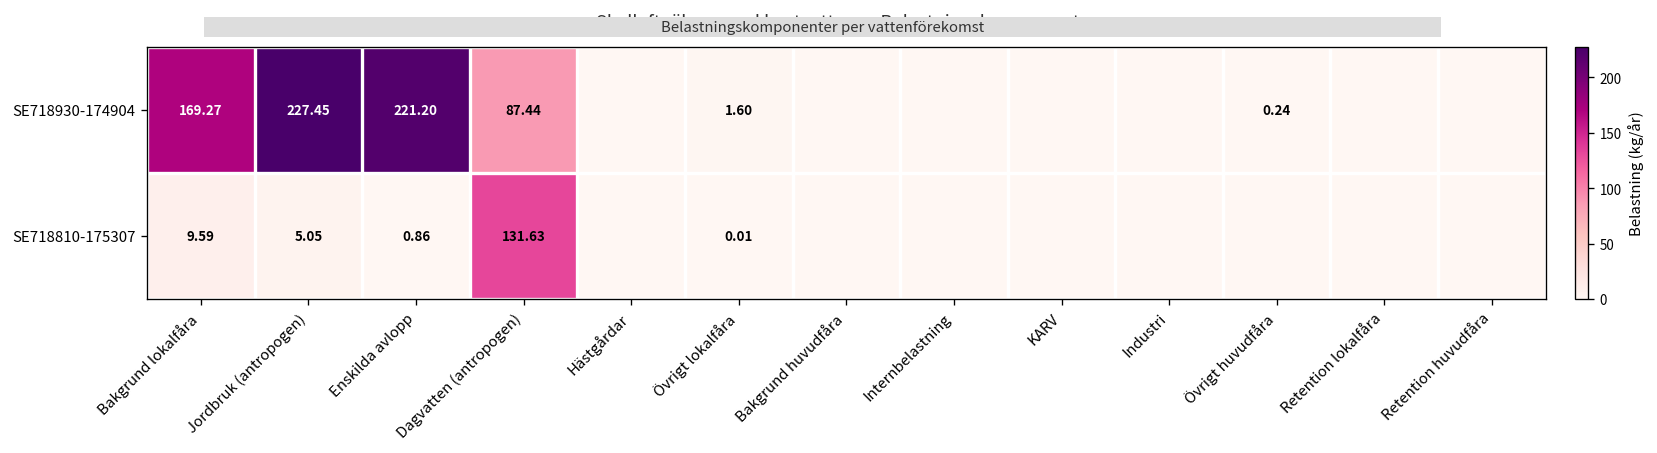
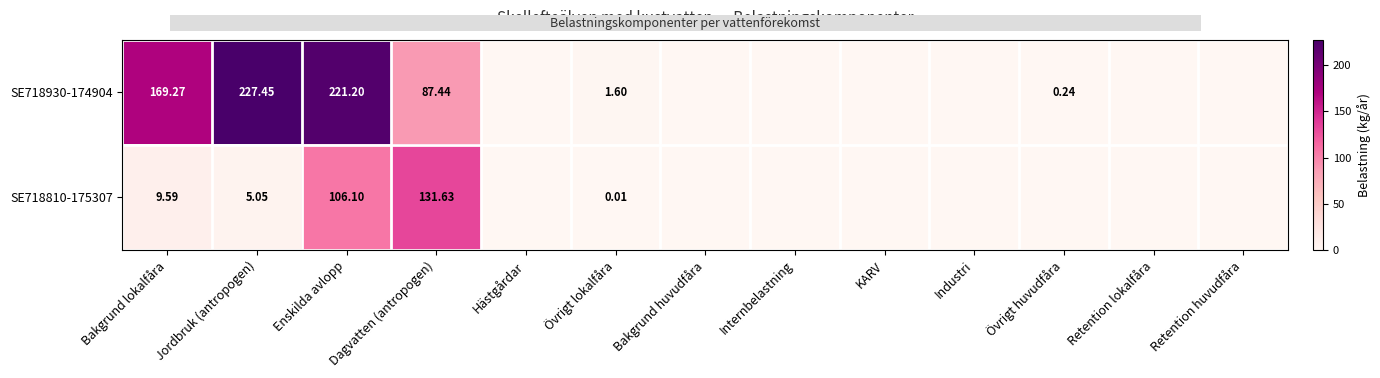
SE718810-175307, Enskilda avlopp: 0.86 -> 106.10
